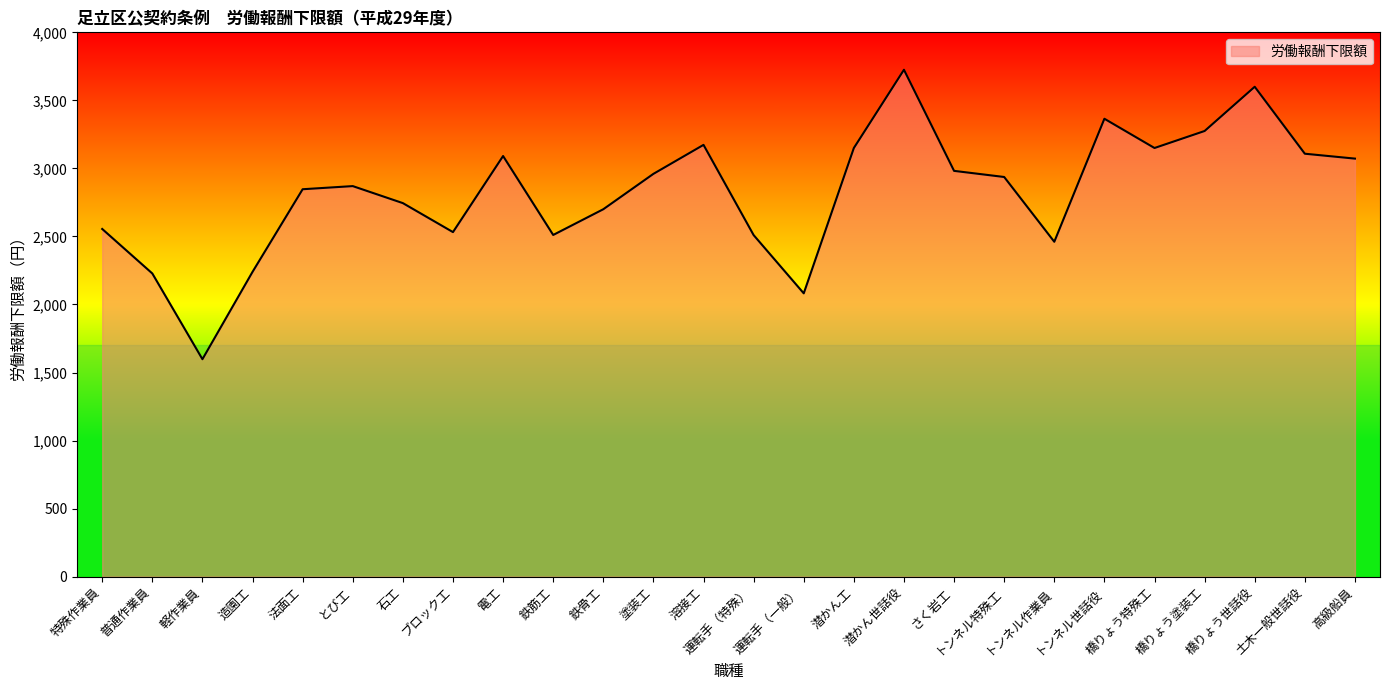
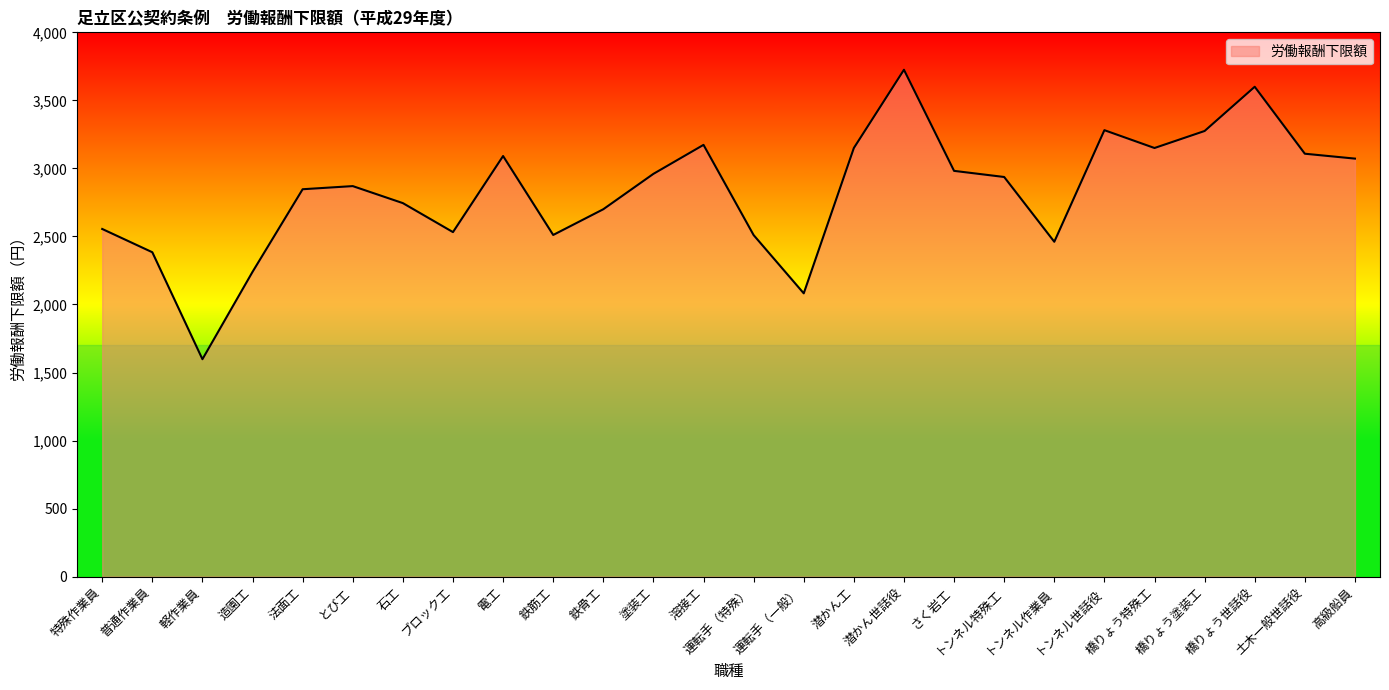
普通作業員: 2,230 -> 2,380
トンネル世話役: 3,370 -> 3,280
